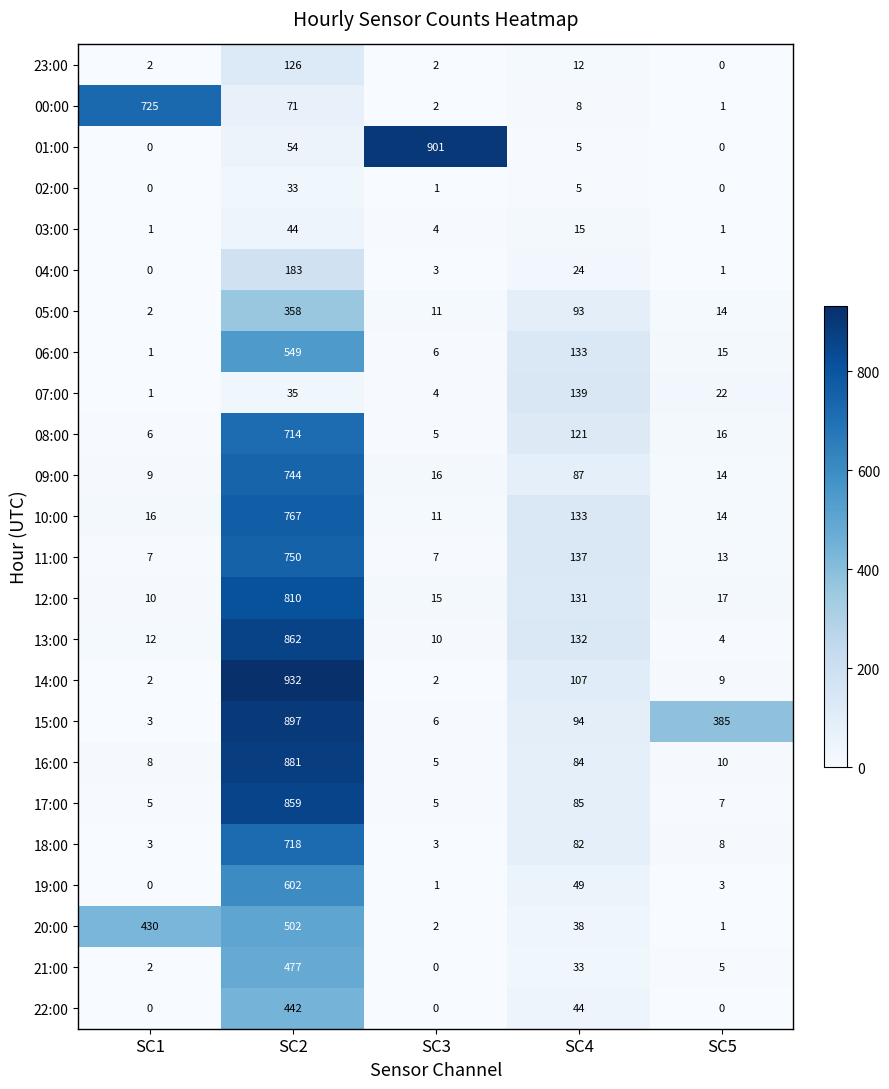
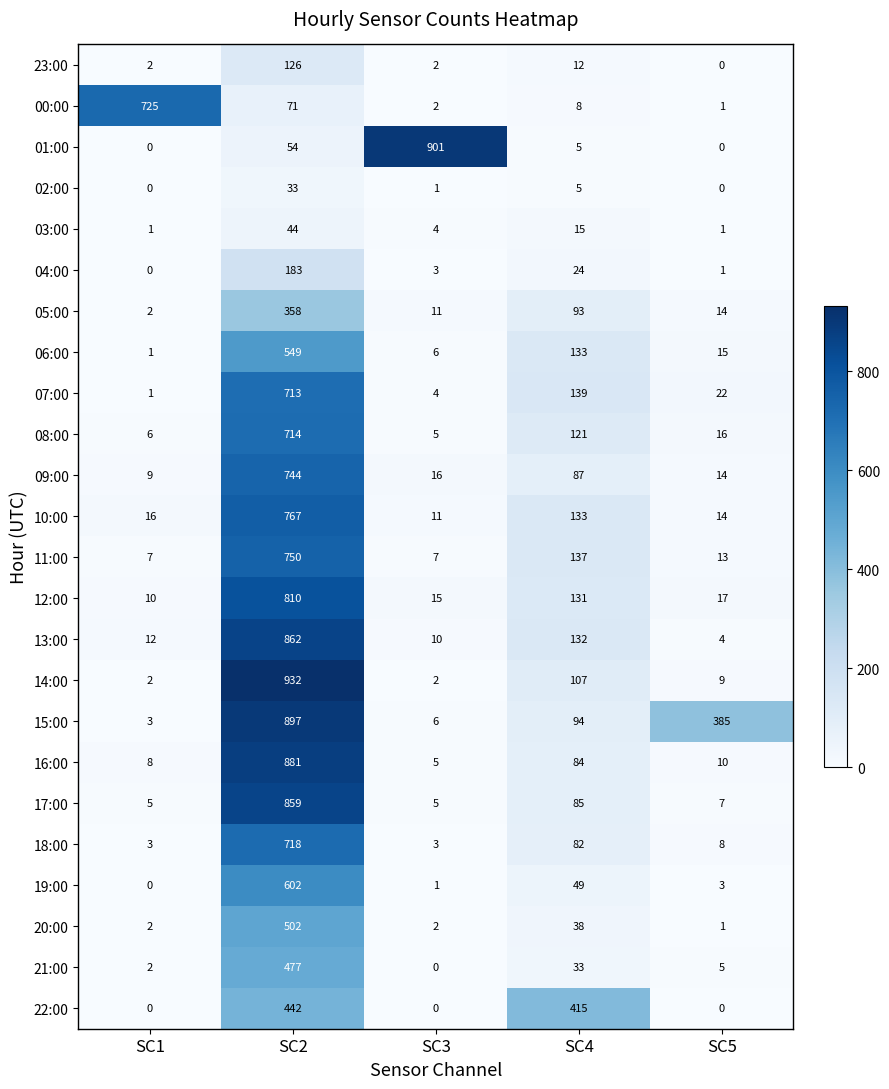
07:00, SC2: 35 -> 713
20:00, SC1: 430 -> 2
22:00, SC4: 44 -> 415
